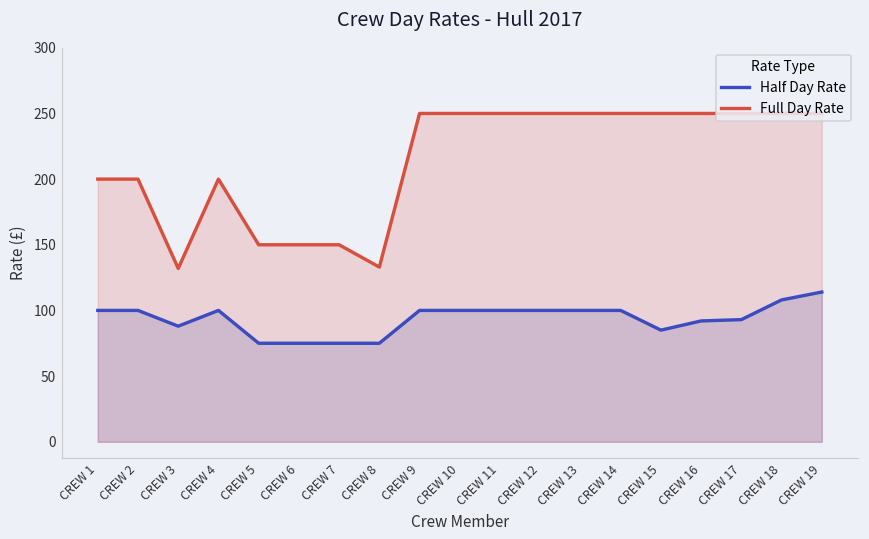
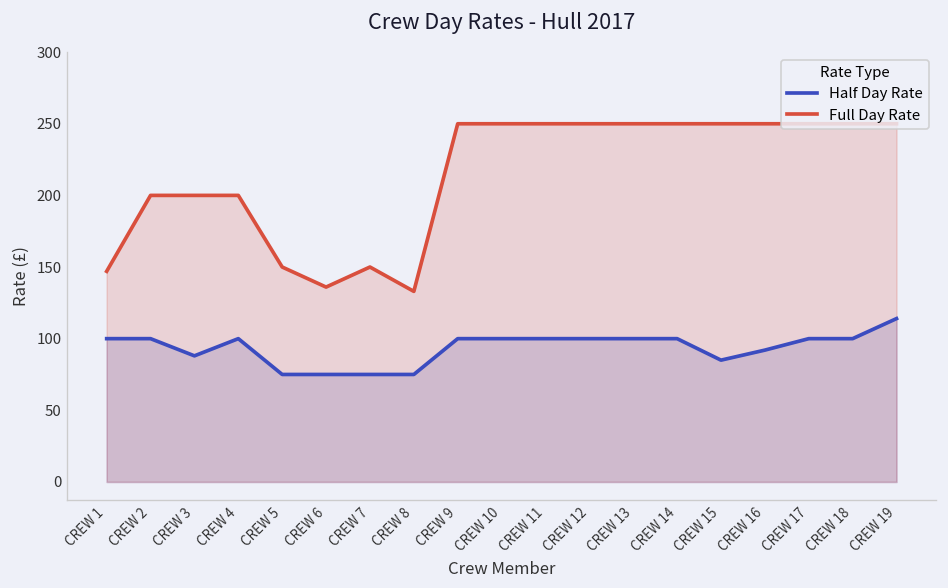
Full Day Rate, CREW 1: 200 -> 147
Full Day Rate, CREW 3: 132 -> 200
Full Day Rate, CREW 6: 150 -> 136
Half Day Rate, CREW 17: 93 -> 100
Half Day Rate, CREW 18: 108 -> 100
